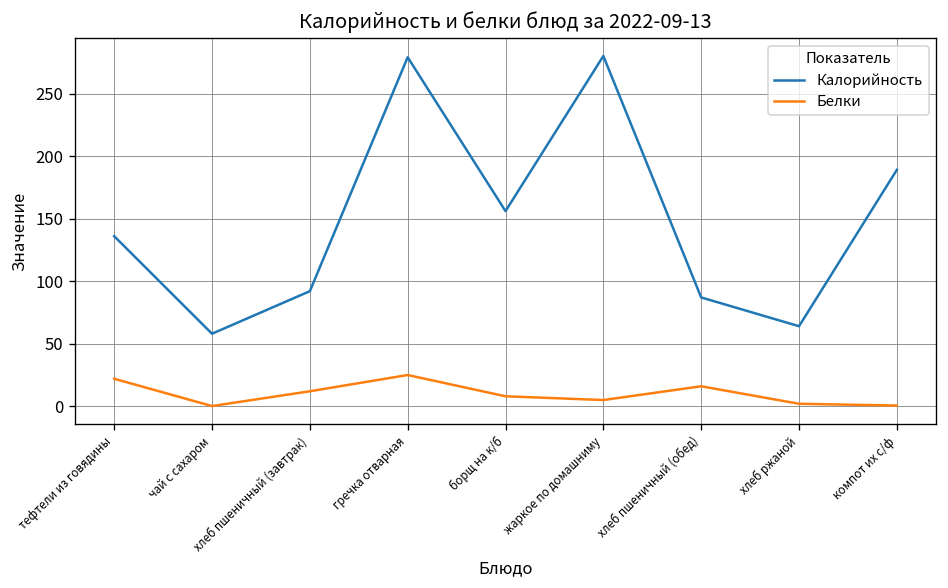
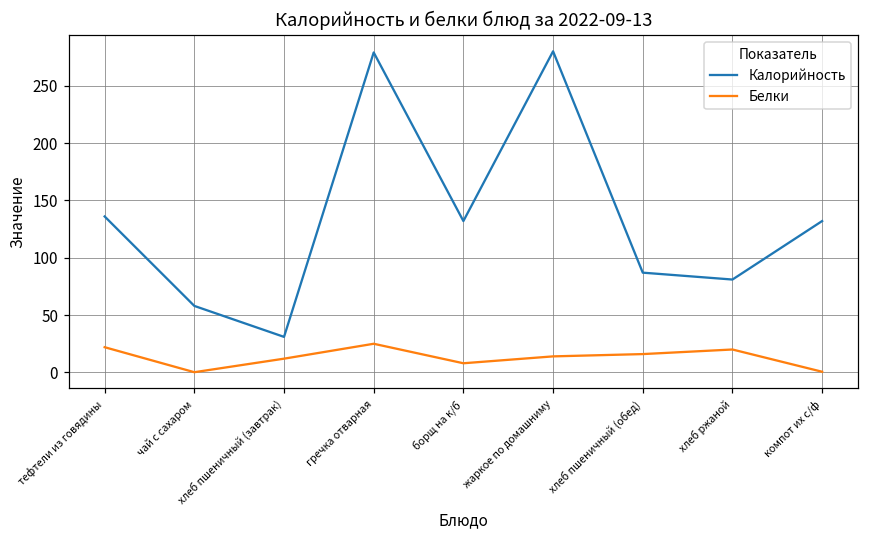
Калорийность, хлеб пшеничный (завтрак): 92 -> 31
Калорийность, борщ на к/б: 156 -> 132
Белки, жаркое по домашниму: 5 -> 14
Калорийность, хлеб ржаной: 64 -> 81
Белки, хлеб ржаной: 2 -> 20
Калорийность, компот их с/ф: 189 -> 132
